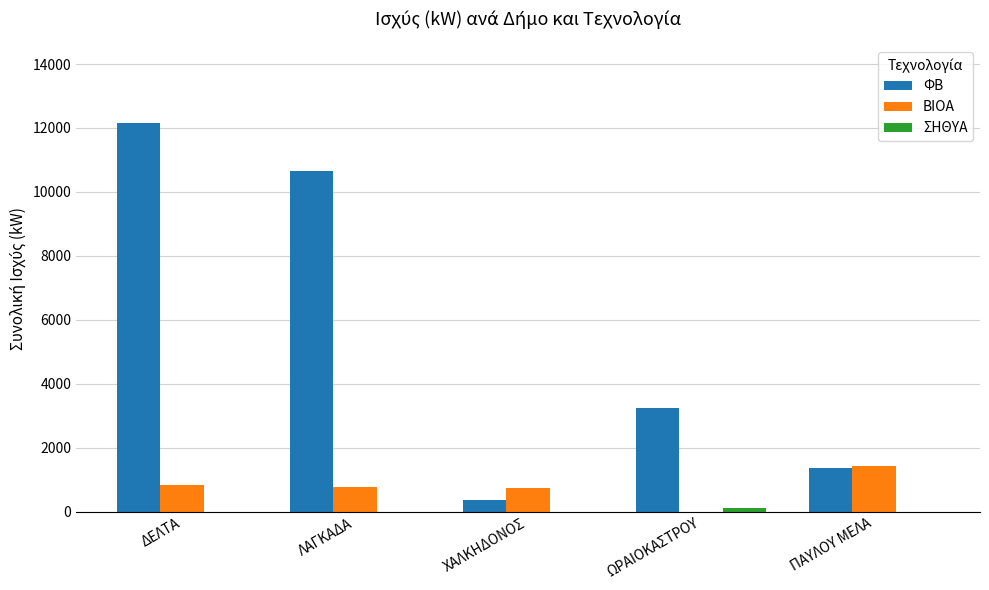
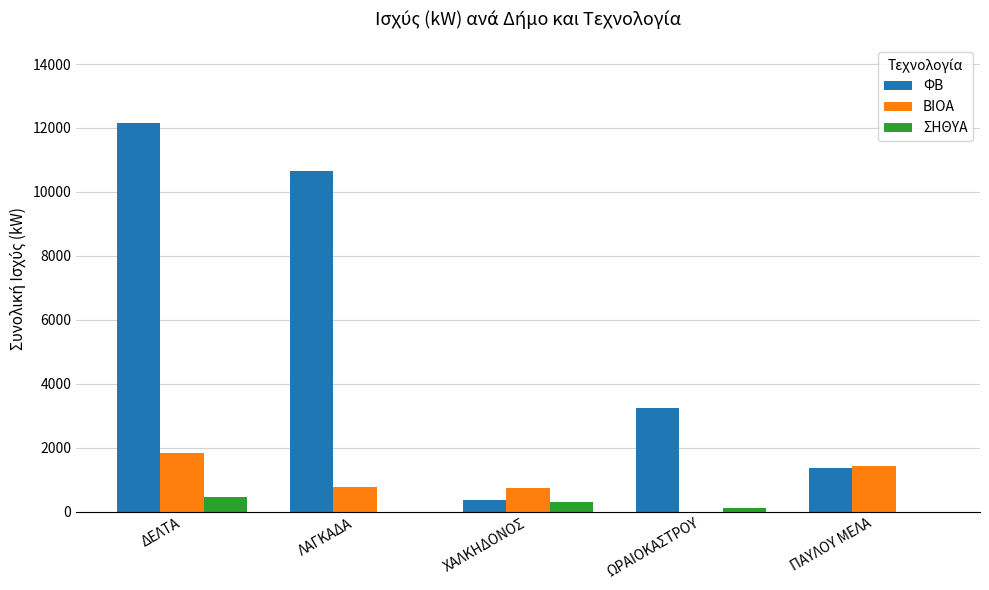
ΒΙΟΑ, ΔΕΛΤΑ: 800 -> 1800
ΣΗΘΥΑ, ΔΕΛΤΑ: 0 -> 500
ΣΗΘΥΑ, ΧΑΛΚΗΔΟΝΟΣ: 0 -> 300
